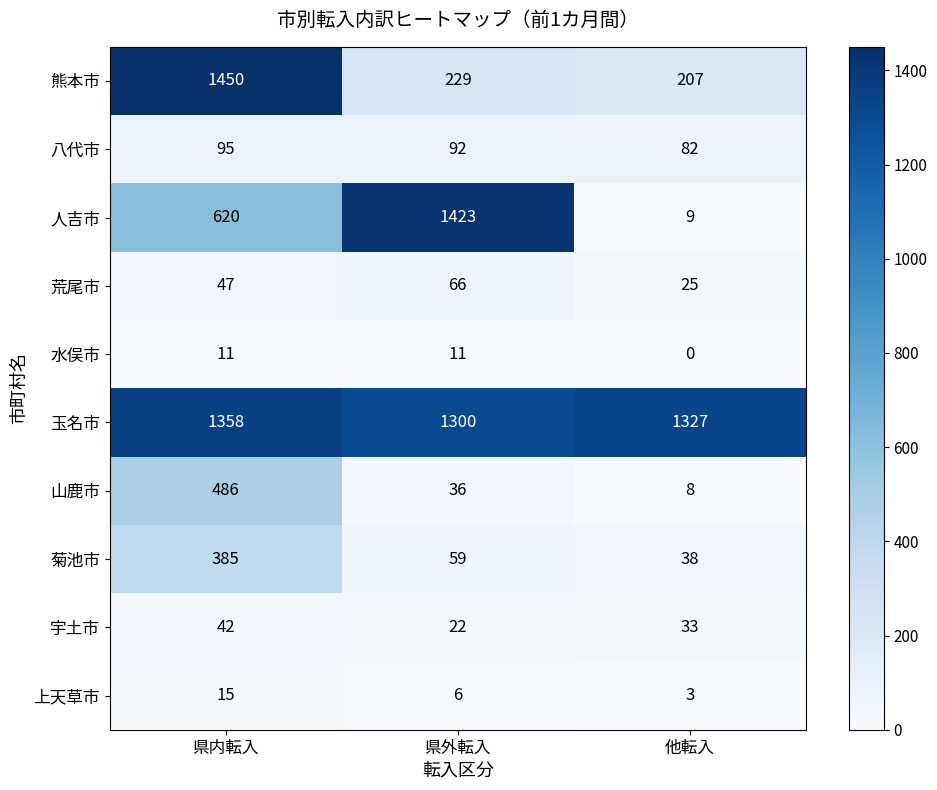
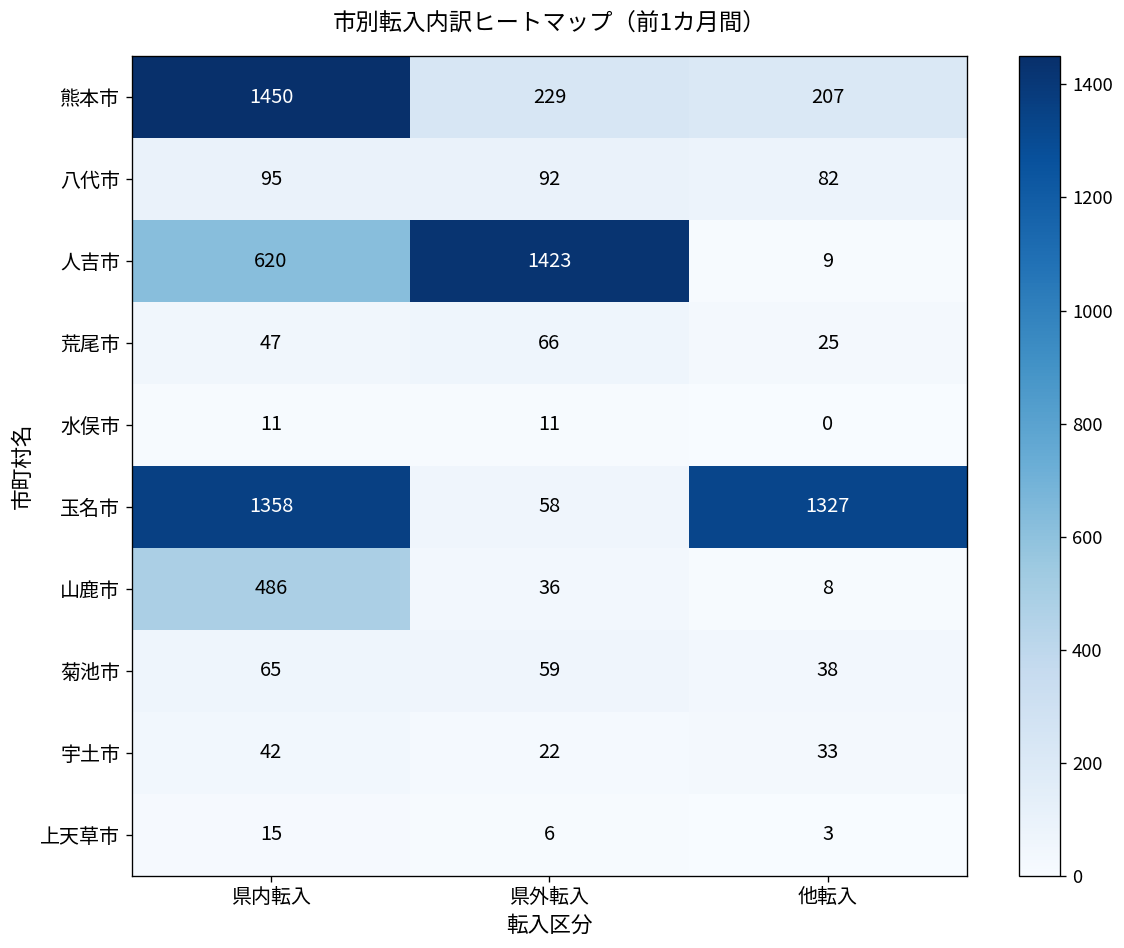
玉名市, 県外転入: 1300 -> 58
菊池市, 県内転入: 385 -> 65
